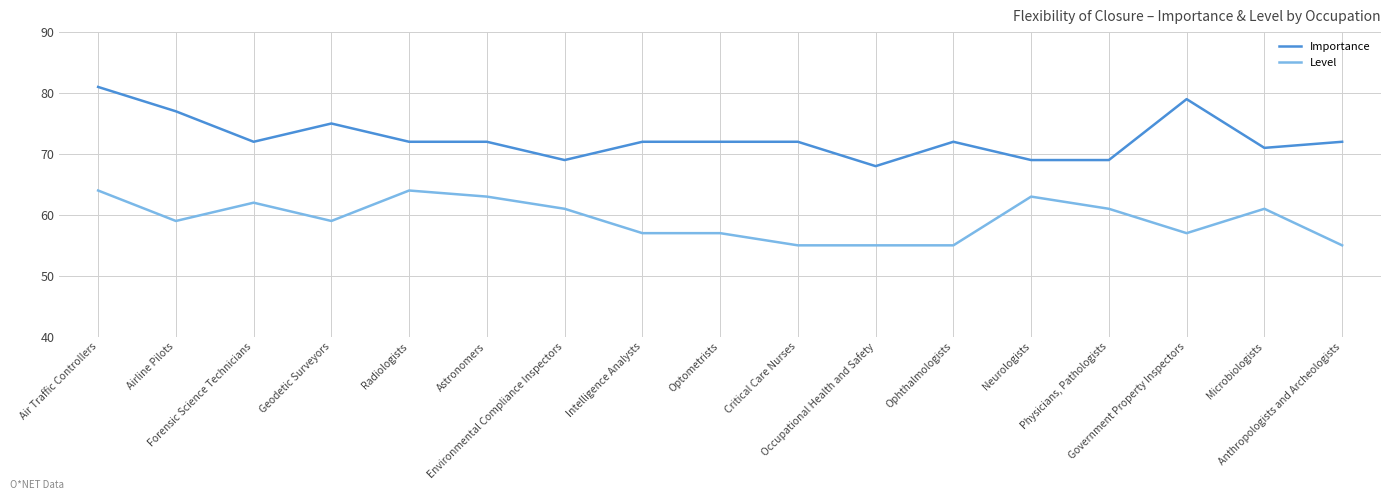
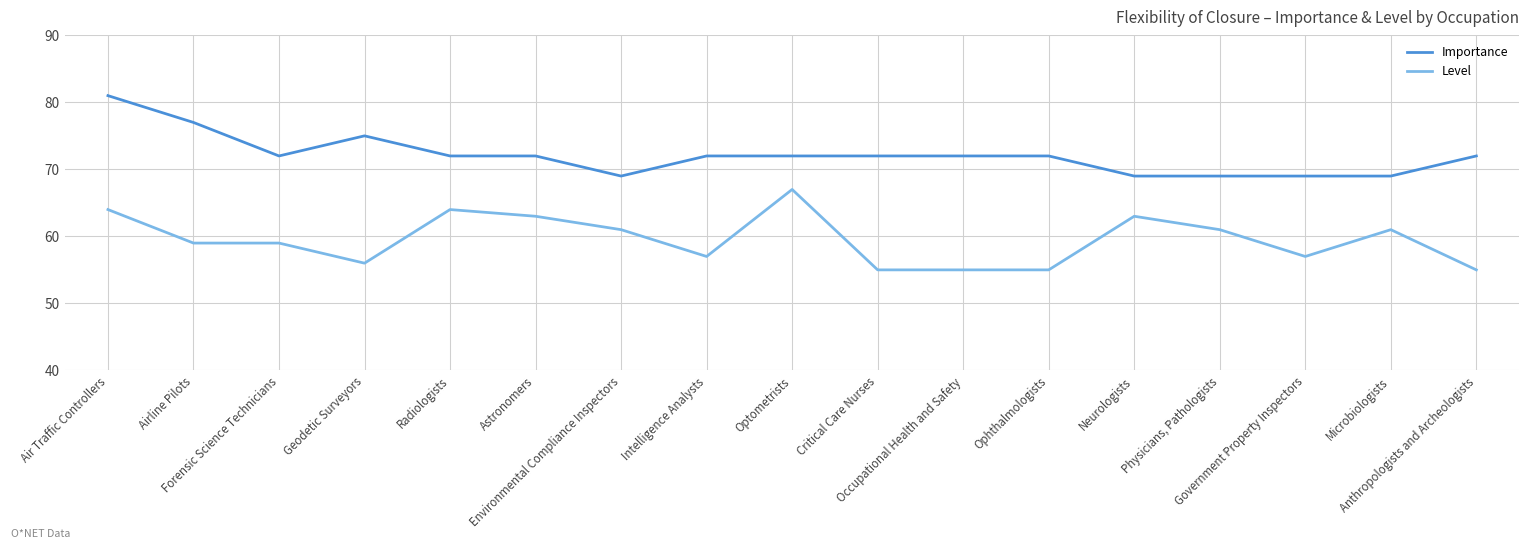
Level, Forensic Science Technicians: 62 -> 59
Level, Geodetic Surveyors: 59 -> 56
Level, Optometrists: 57 -> 67
Importance, Occupational Health and Safety: 68 -> 72
Importance, Government Property Inspectors: 79 -> 69
Importance, Microbiologists: 71 -> 69
